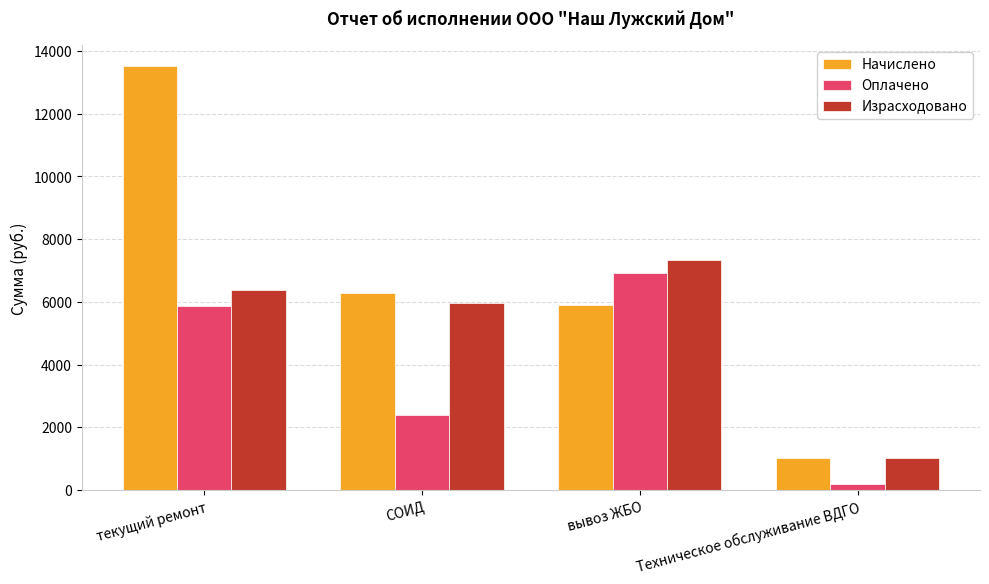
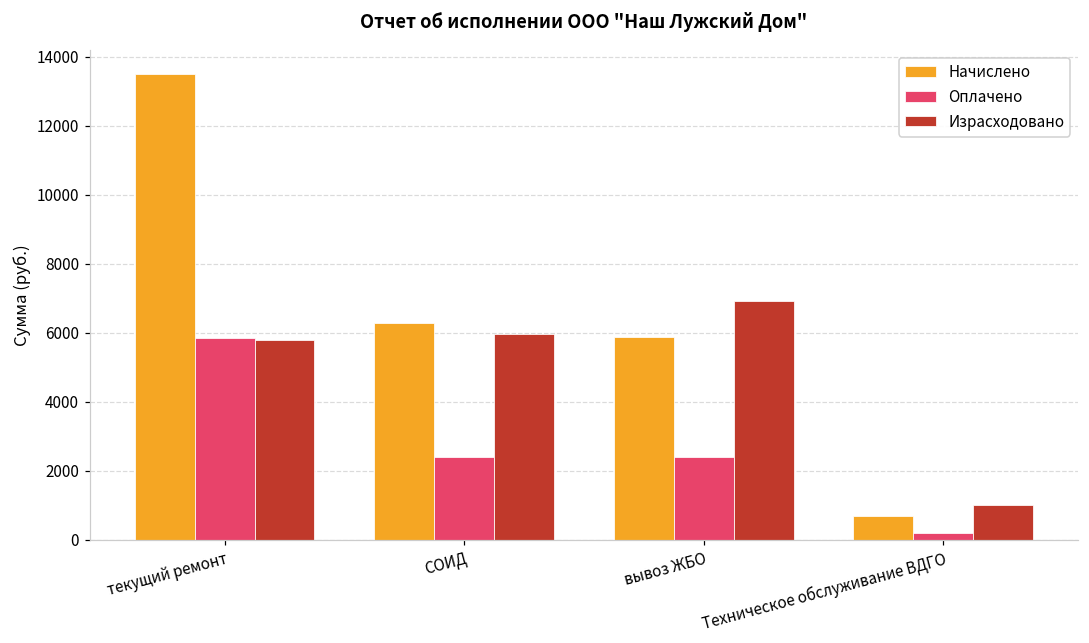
Израсходовано, текущий ремонт: 6400 -> 5800
Оплачено, вывоз ЖБО: 6900 -> 2400
Израсходовано, вывоз ЖБО: 7300 -> 6900
Начислено, Техническое обслуживание ВДГО: 1000 -> 700
